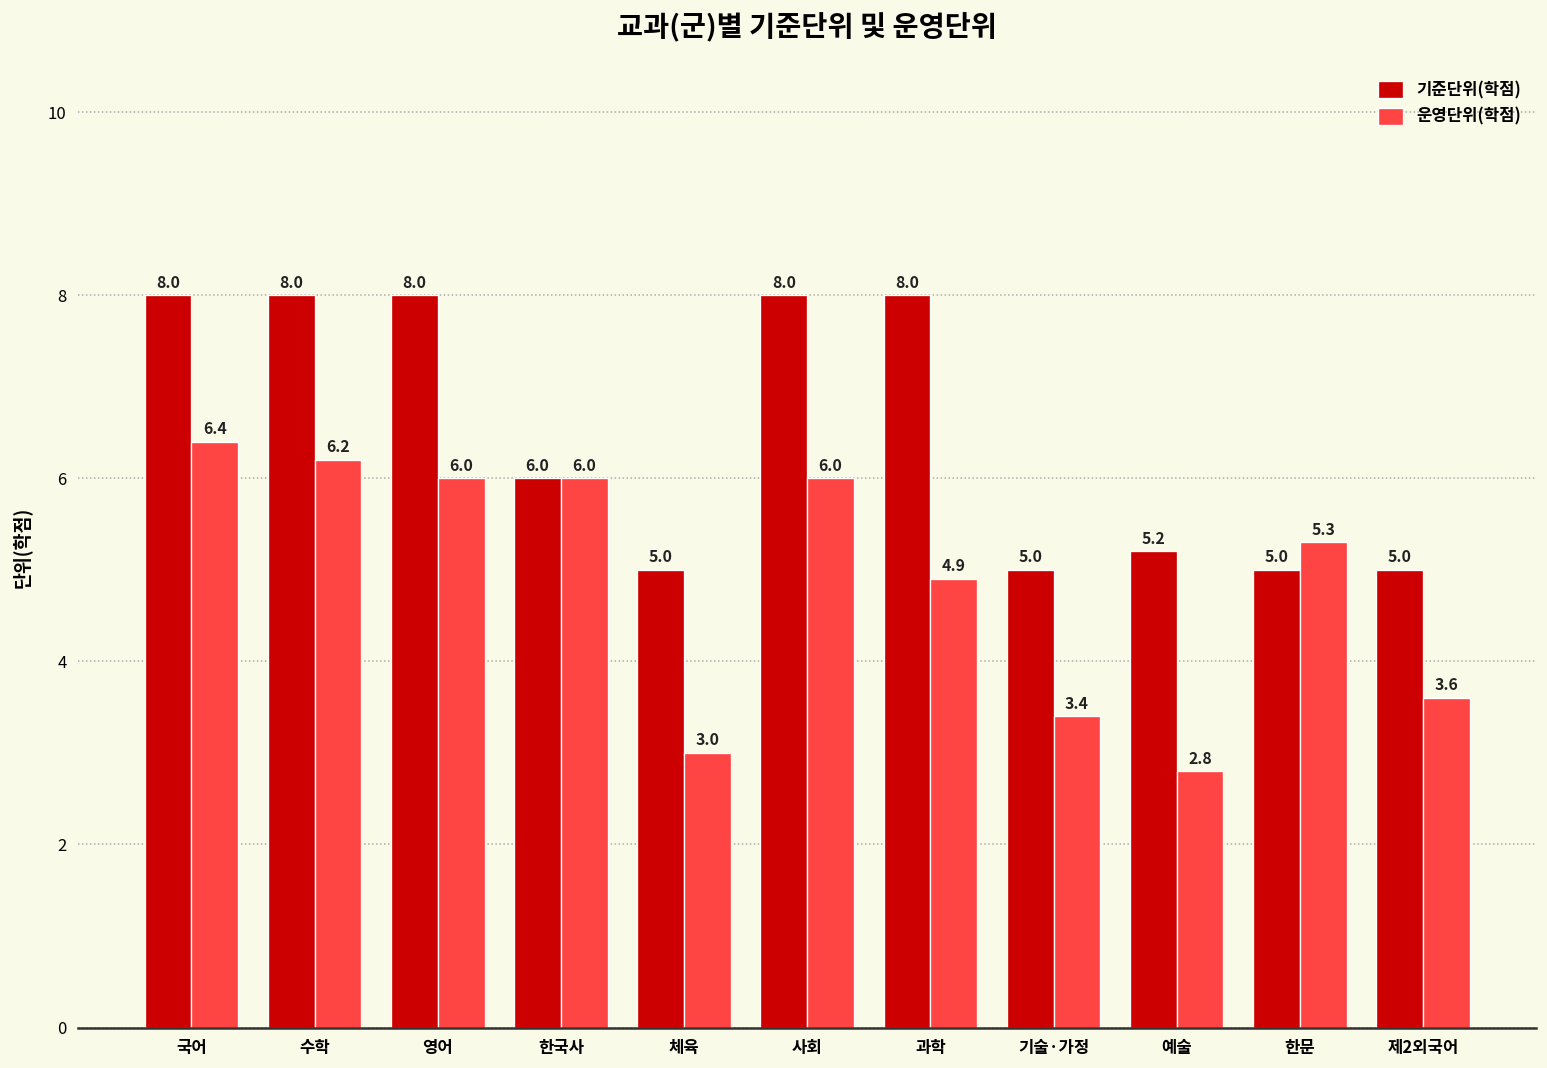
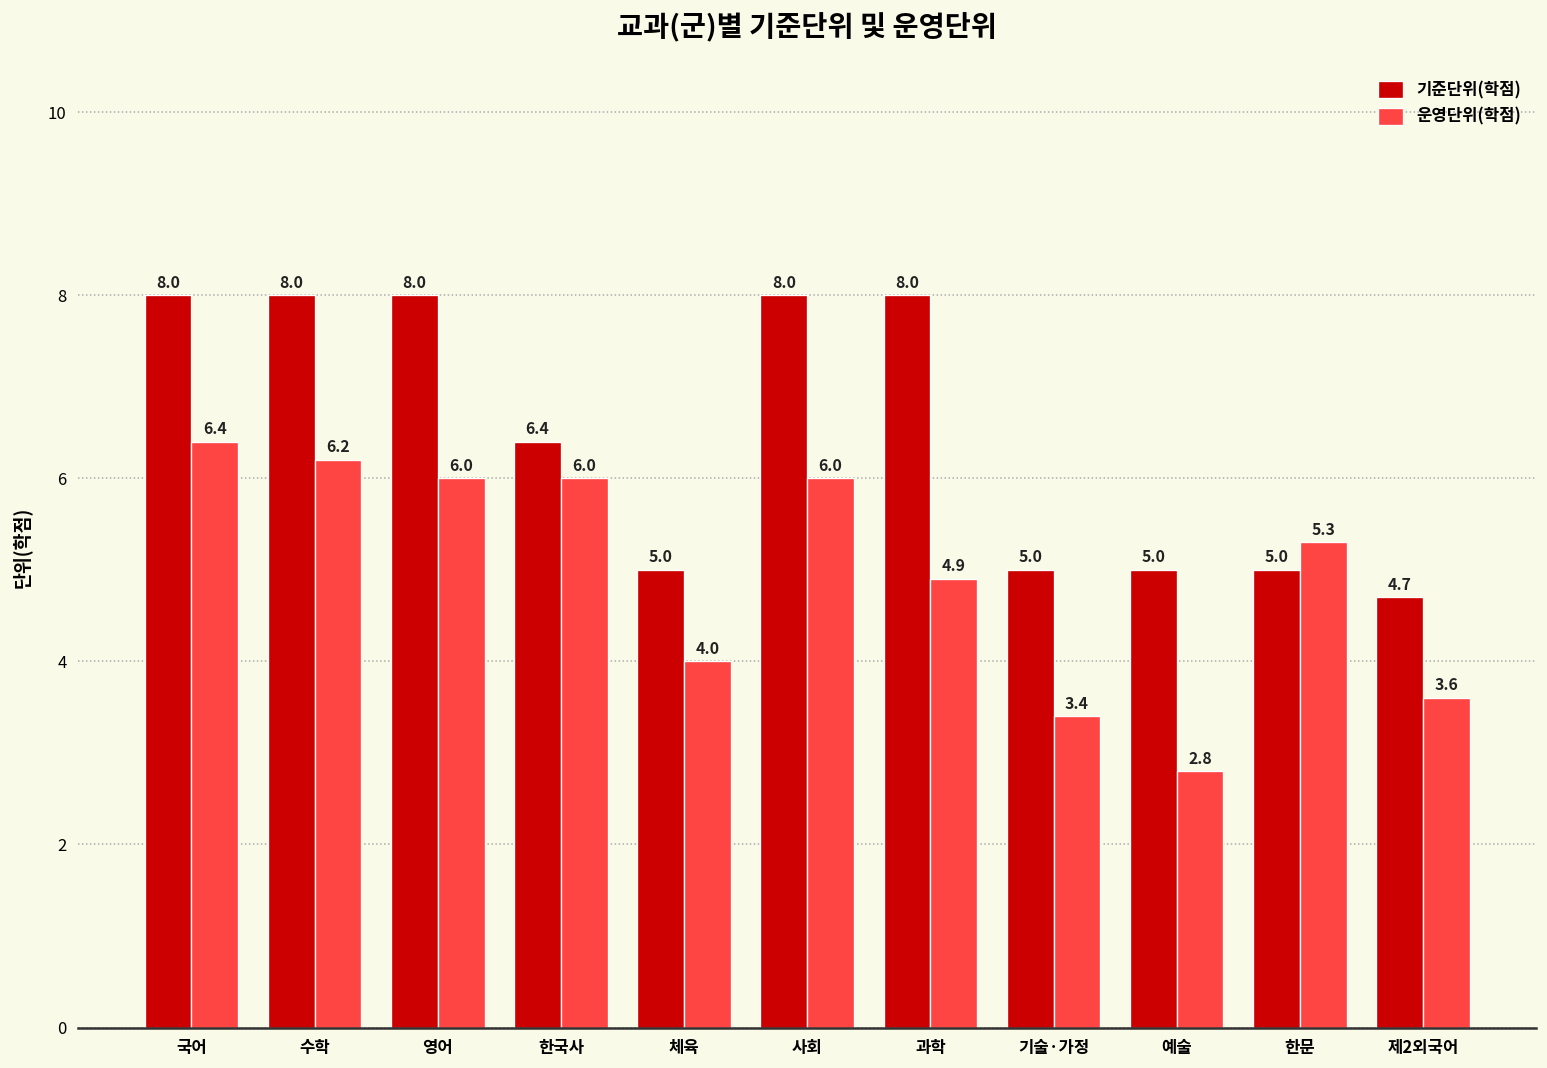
기준단위(학점), 한국사: 6.0 -> 6.4
운영단위(학점), 체육: 3.0 -> 4.0
기준단위(학점), 예술: 5.2 -> 5.0
기준단위(학점), 제2외국어: 5.0 -> 4.7
